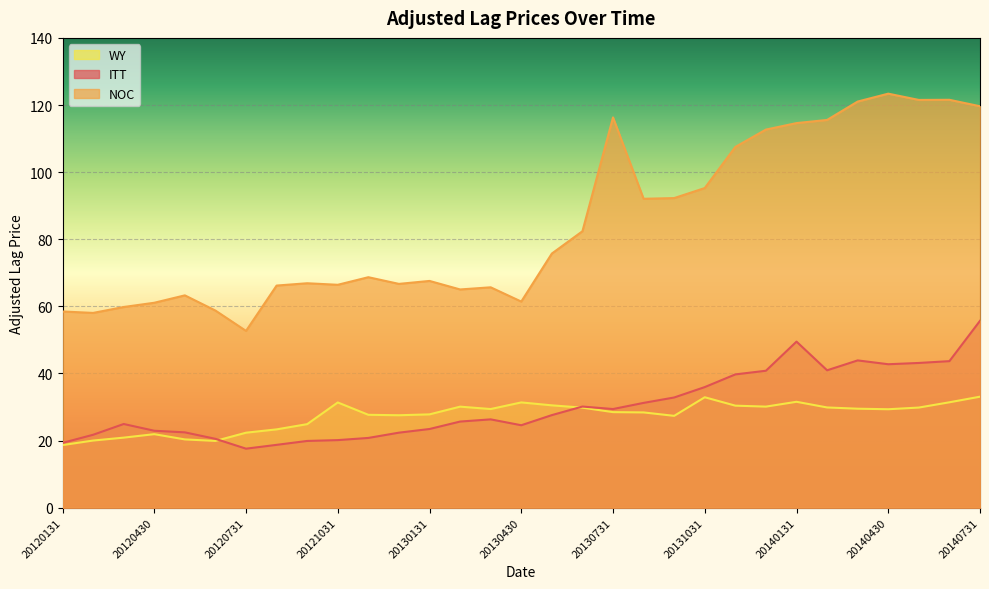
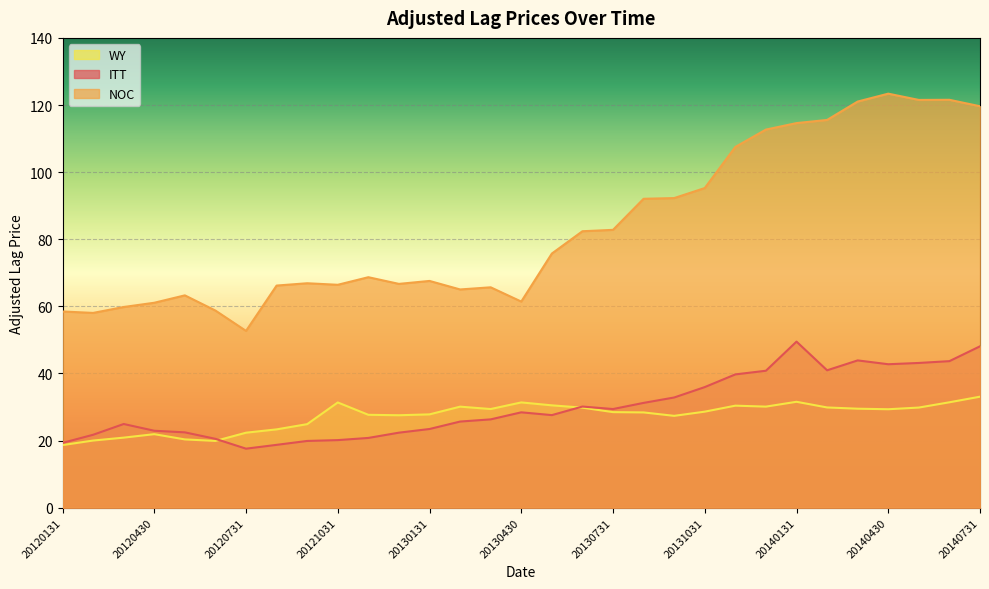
ITT, 20130430: 25 -> 28
NOC, 20130731: 116 -> 83
WY, 20131031: 33 -> 29
ITT, 20140731: 56 -> 48
